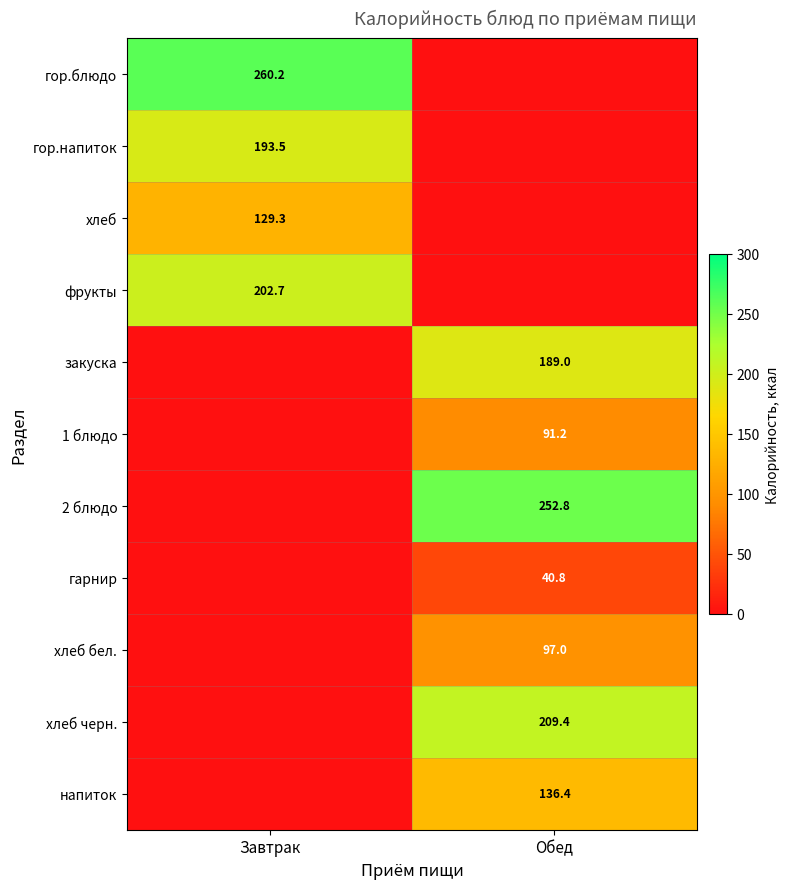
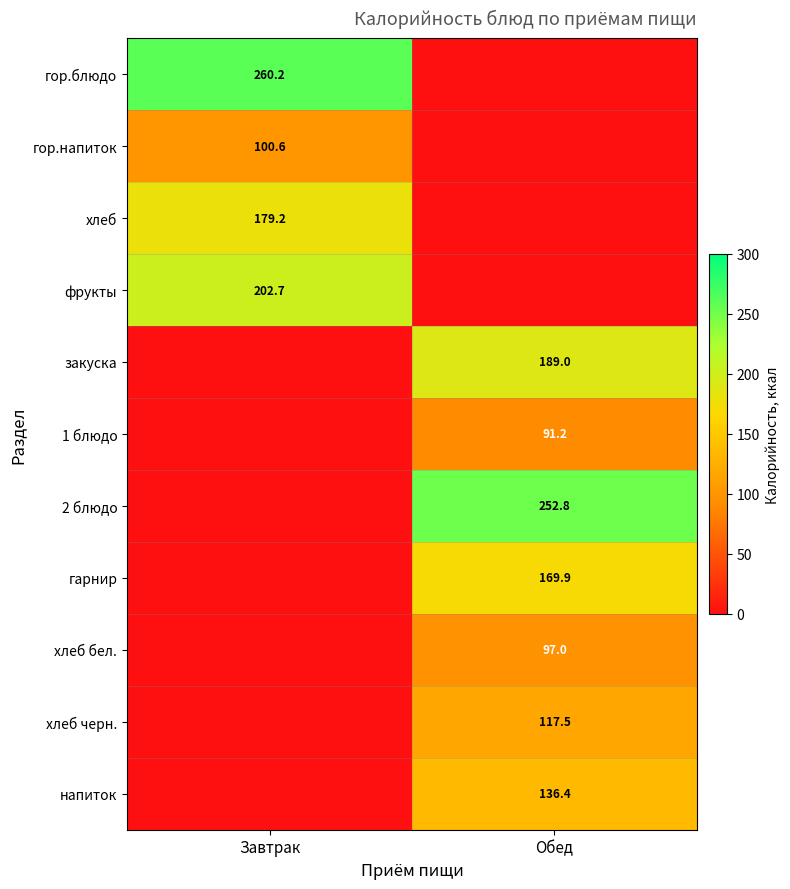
гор.напиток, Завтрак: 193.5 -> 100.6
хлеб, Завтрак: 129.3 -> 179.2
гарнир, Обед: 40.8 -> 169.9
хлеб черн., Обед: 209.4 -> 117.5
